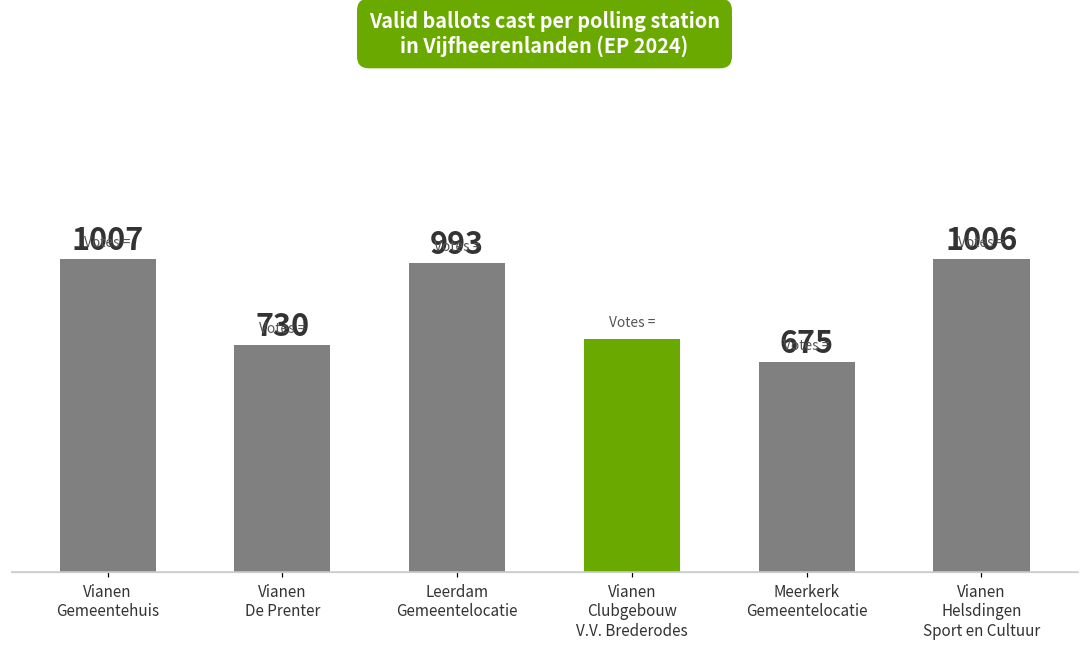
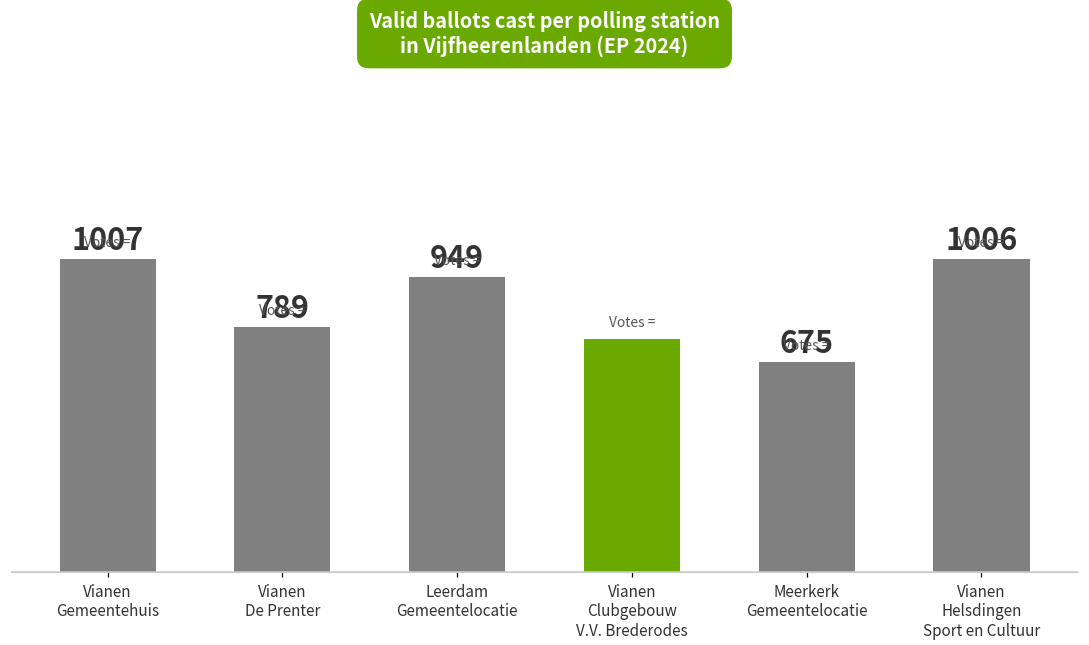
Vianen De Prenter: 730 -> 789
Leerdam Gemeentelocatie: 993 -> 949
